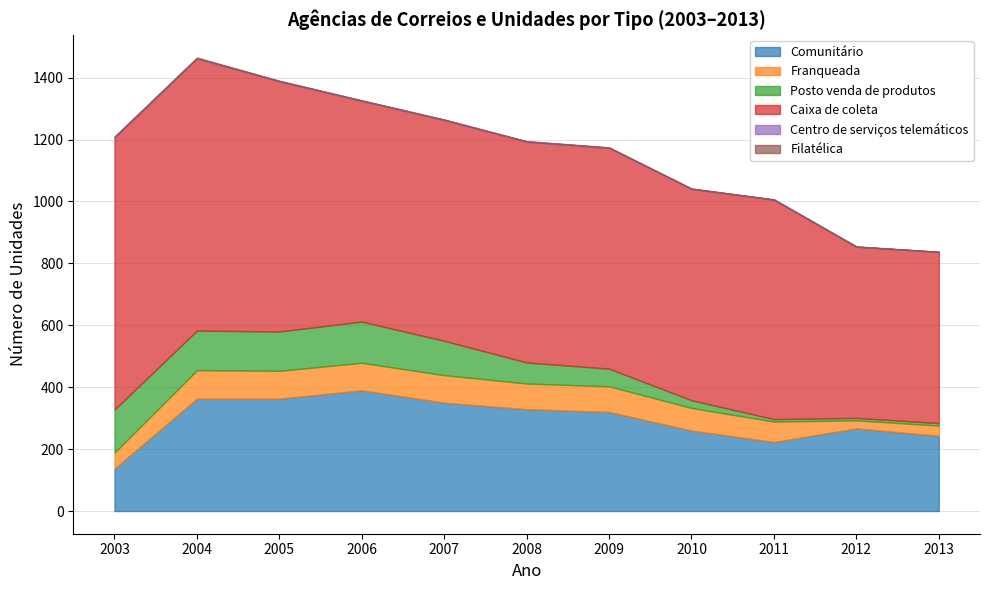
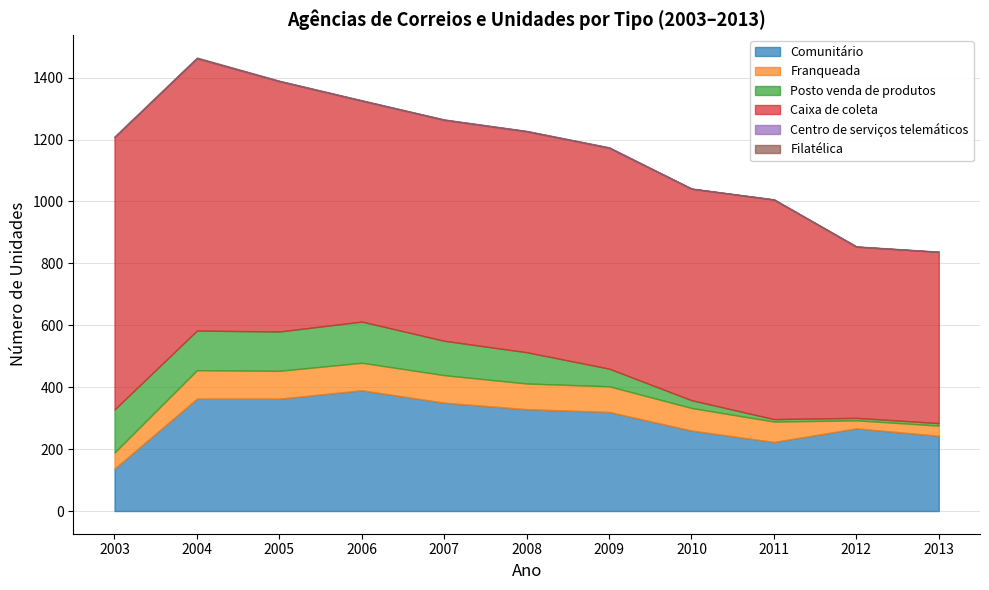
Posto venda de produtos, 2008: 70 -> 100
